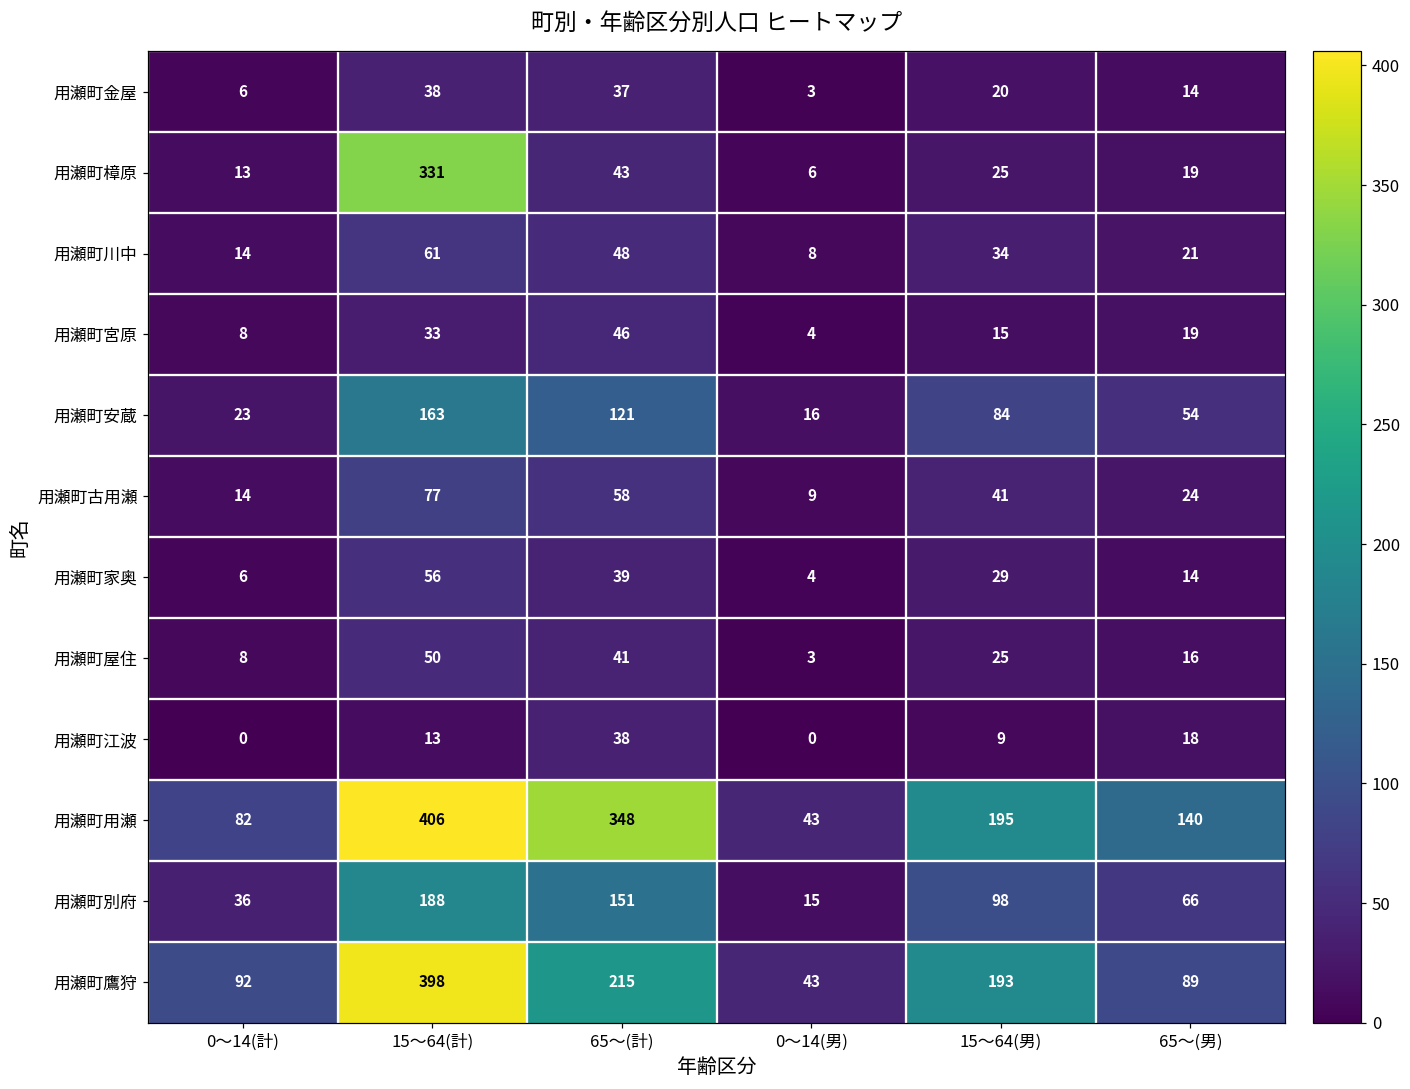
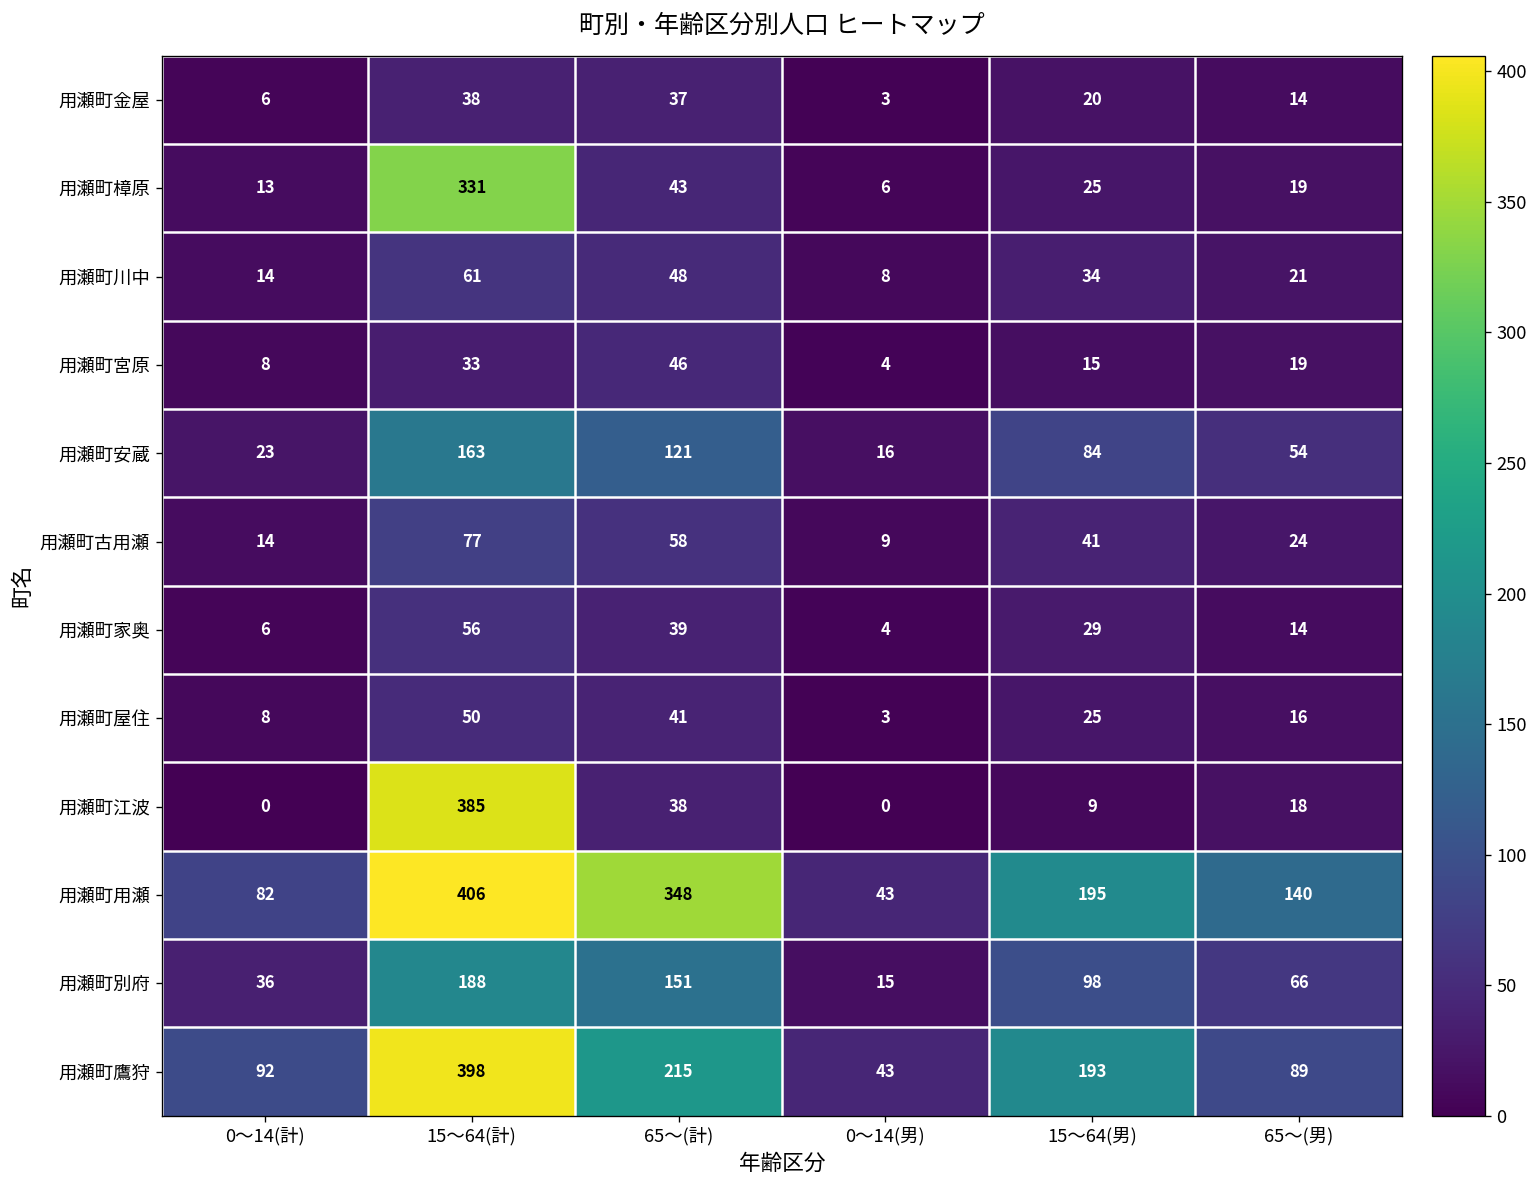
用瀬町江波, 15～64(計): 13 -> 385
